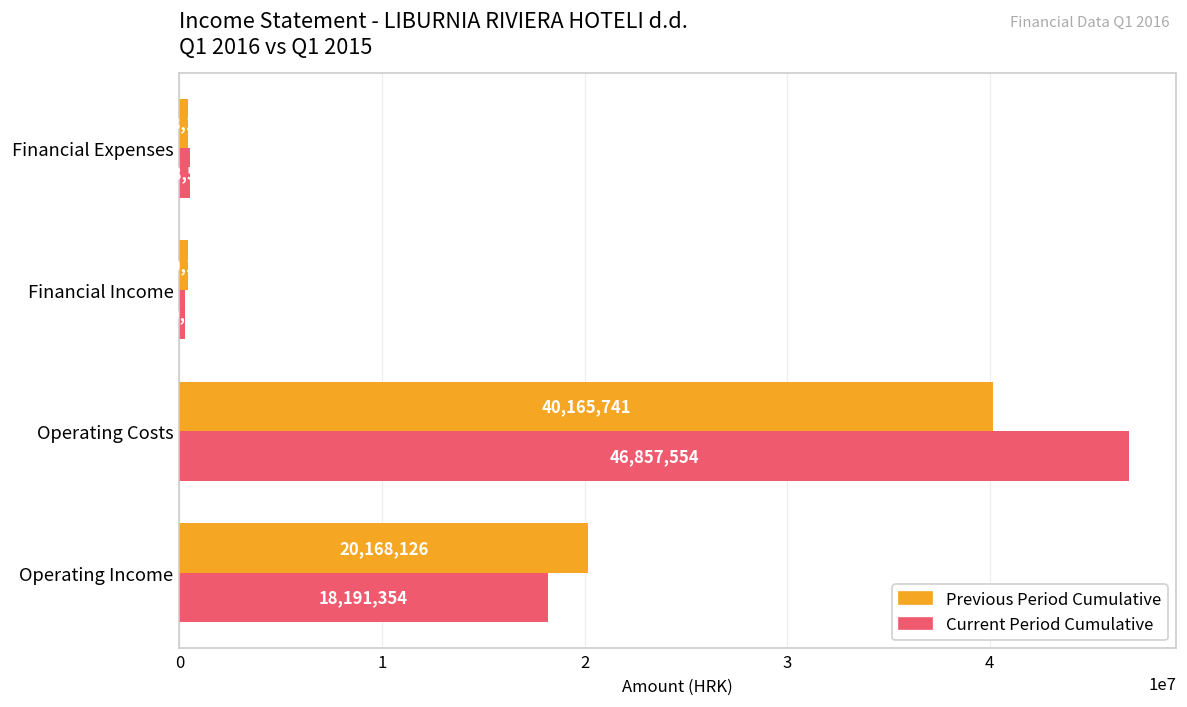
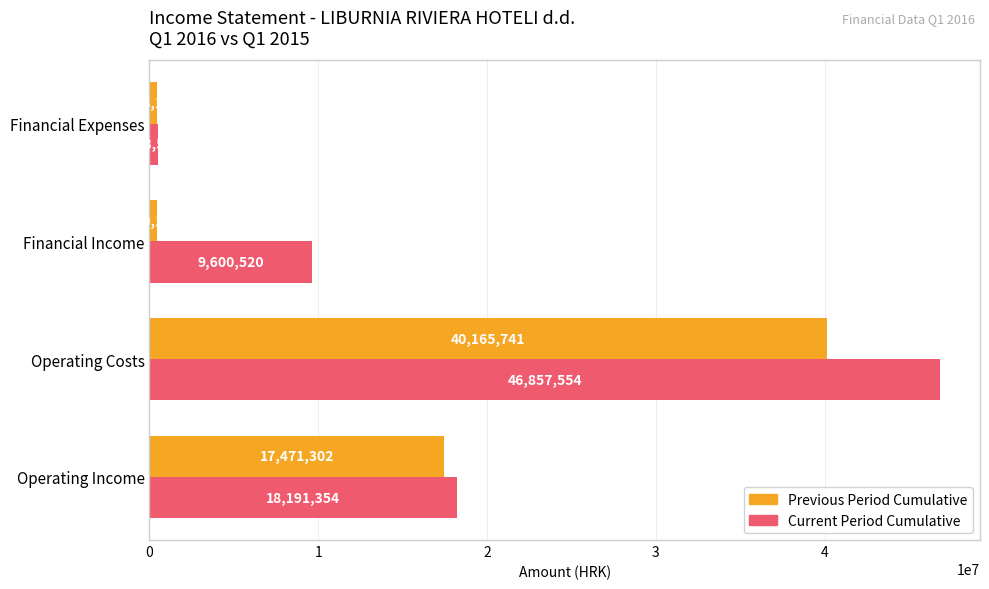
Current Period Cumulative, Financial Income: 300000 -> 9600000
Previous Period Cumulative, Operating Income: 20,168,126 -> 17,471,302
